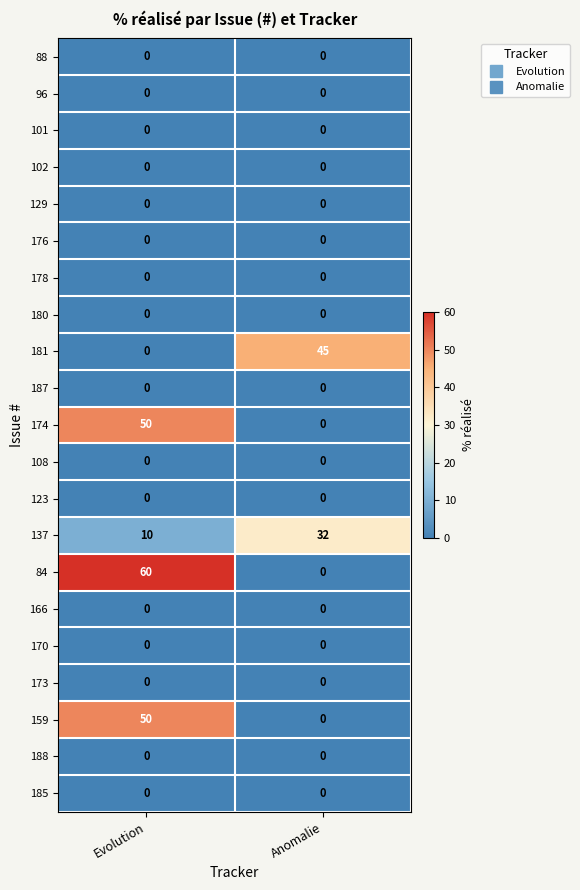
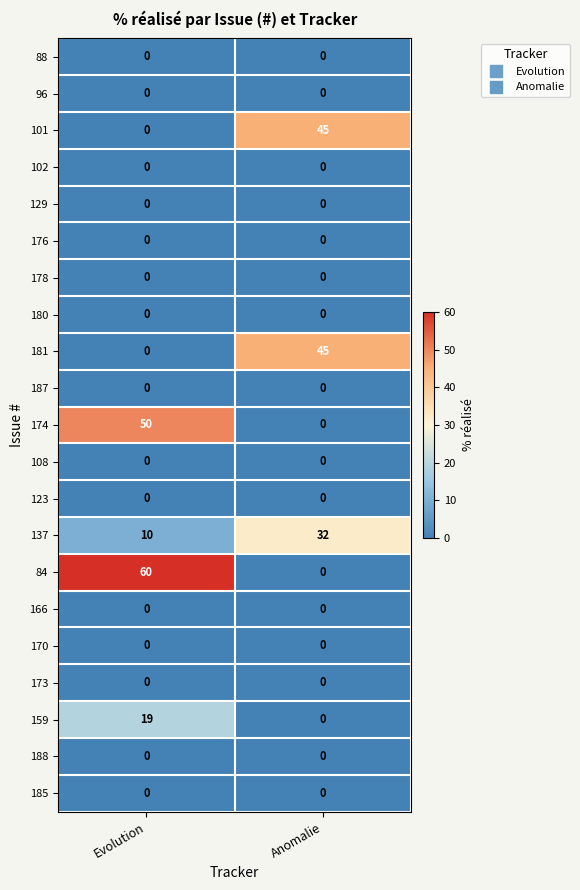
101, Anomalie: 0 -> 45
159, Evolution: 50 -> 19
